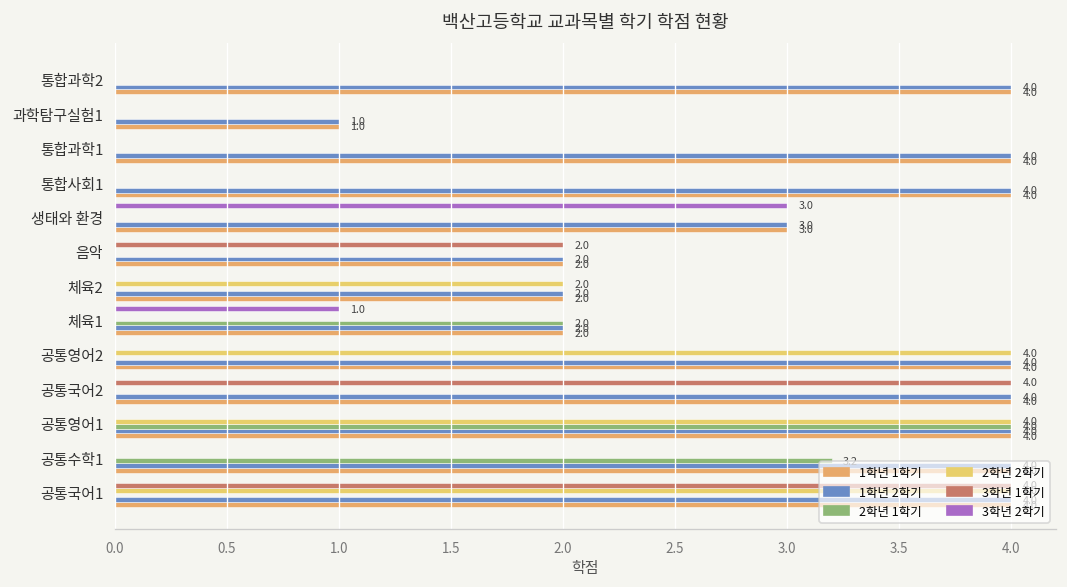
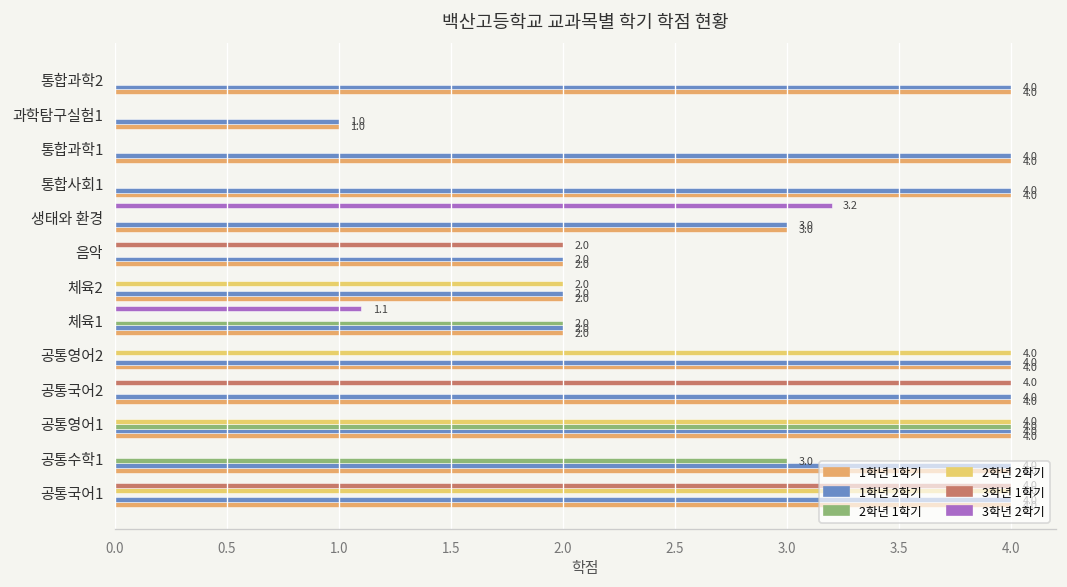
3학년 2학기, 생태와 환경: 3.0 -> 3.2
3학년 2학기, 체육1: 1.0 -> 1.1
2학년 1학기, 공통수학1: 3.2 -> 3.0
